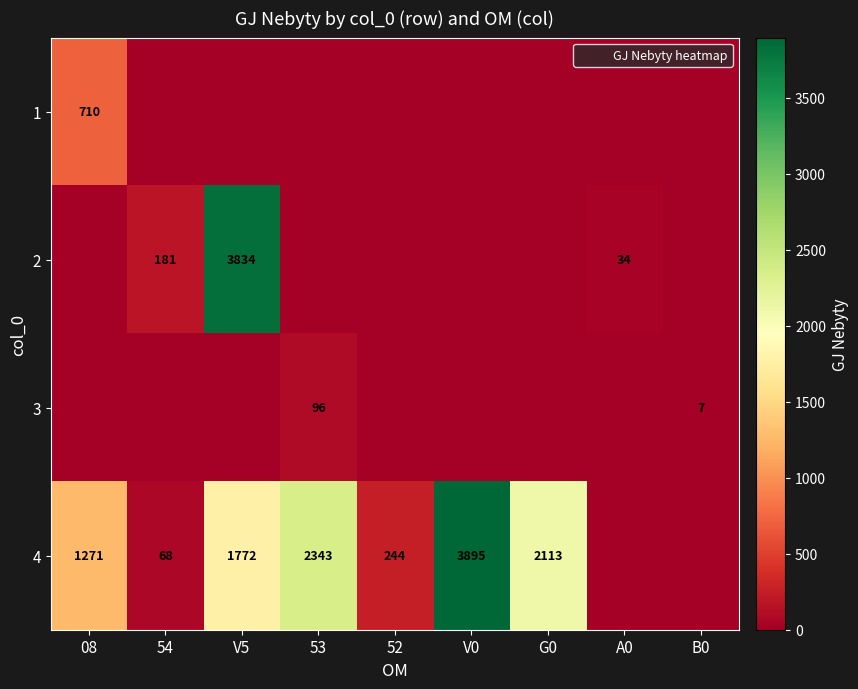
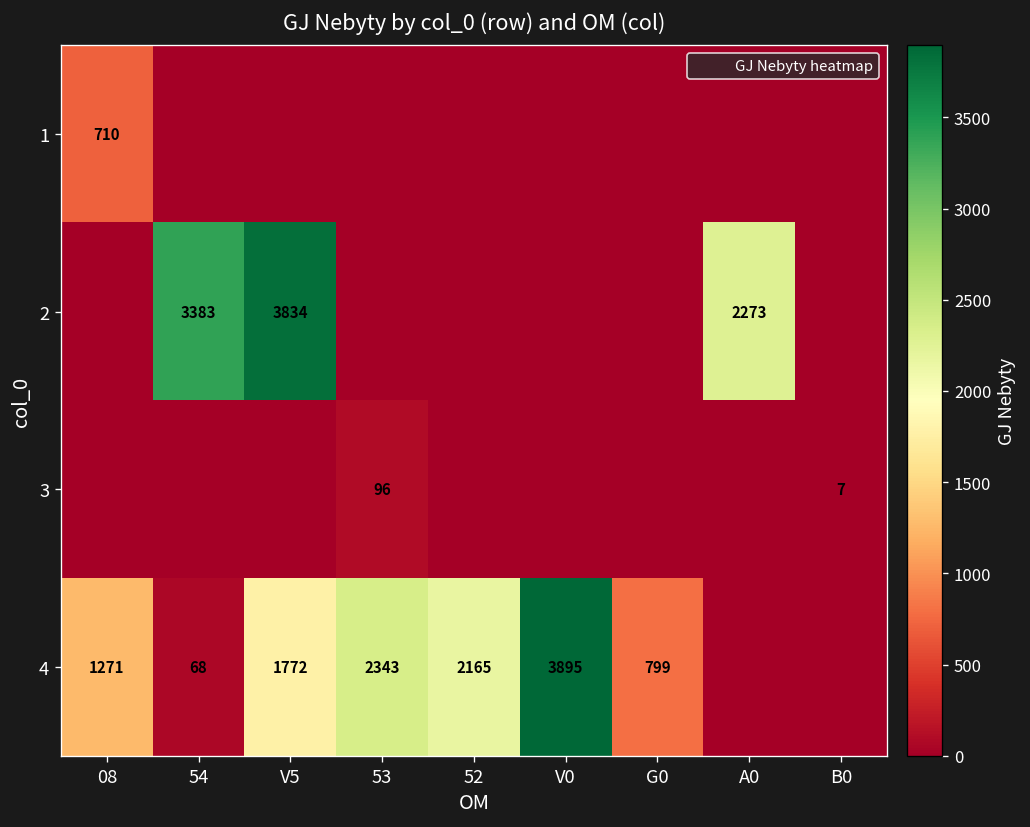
2, 54: 181 -> 3383
2, A0: 34 -> 2273
4, 52: 244 -> 2165
4, G0: 2113 -> 799
